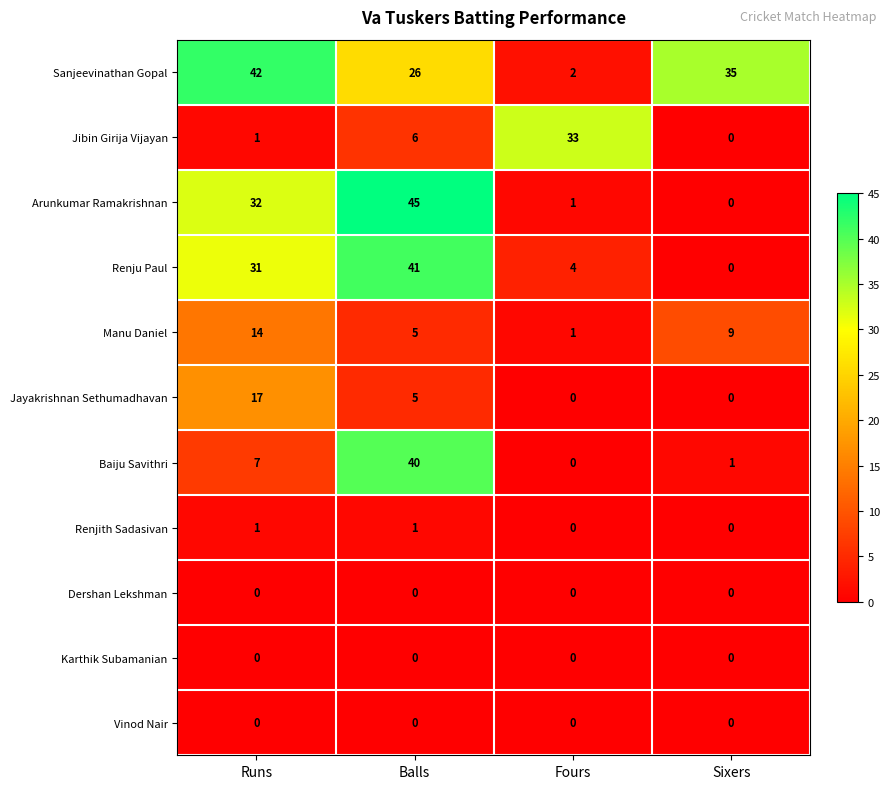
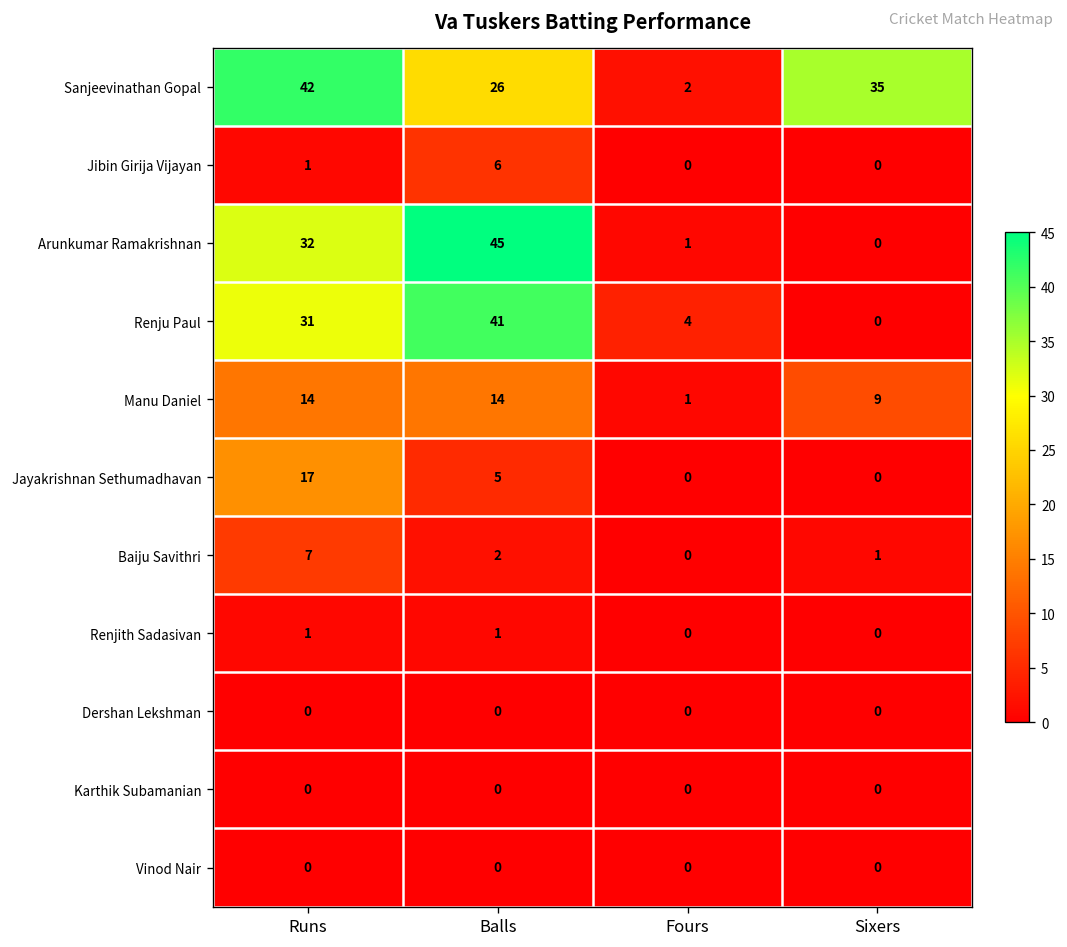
Jibin Girija Vijayan, Fours: 33 -> 0
Manu Daniel, Balls: 5 -> 14
Baiju Savithri, Balls: 40 -> 2
